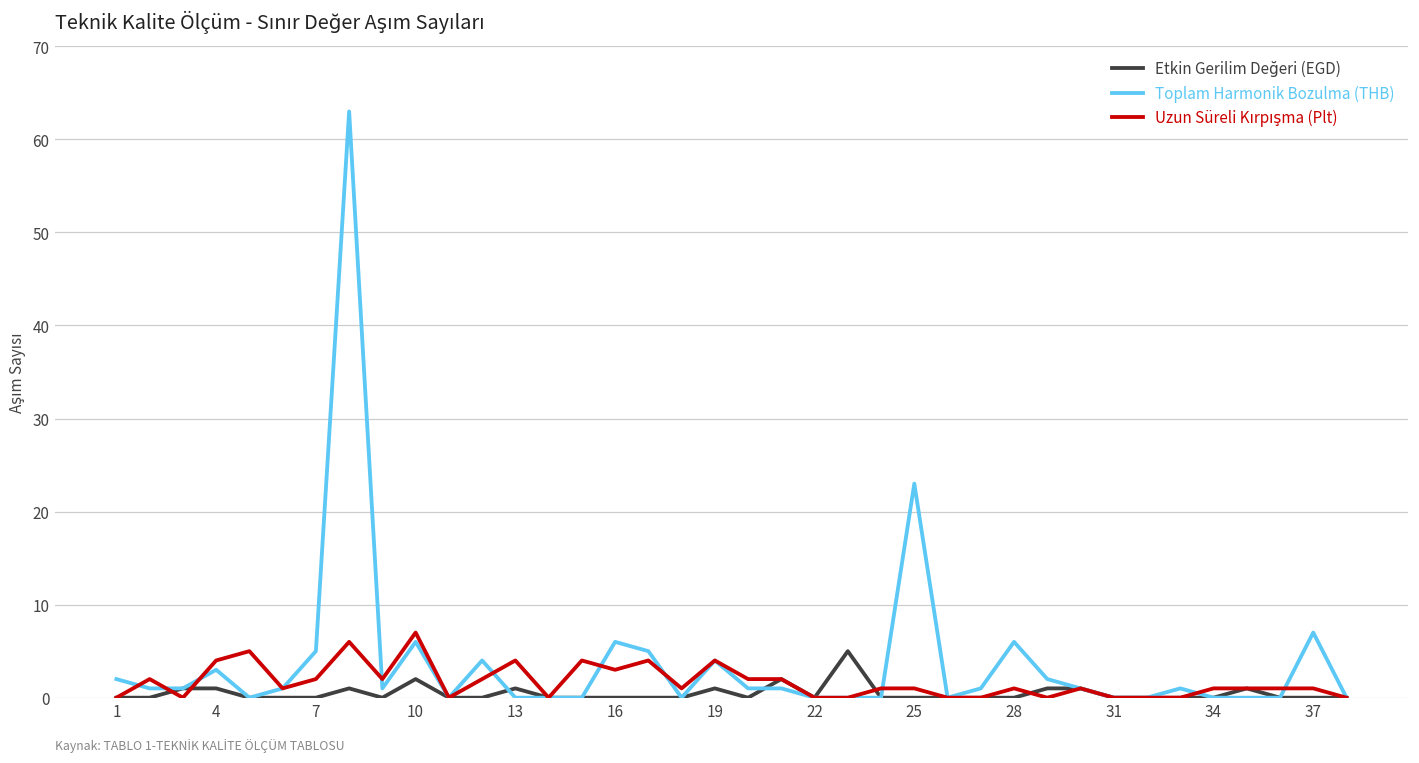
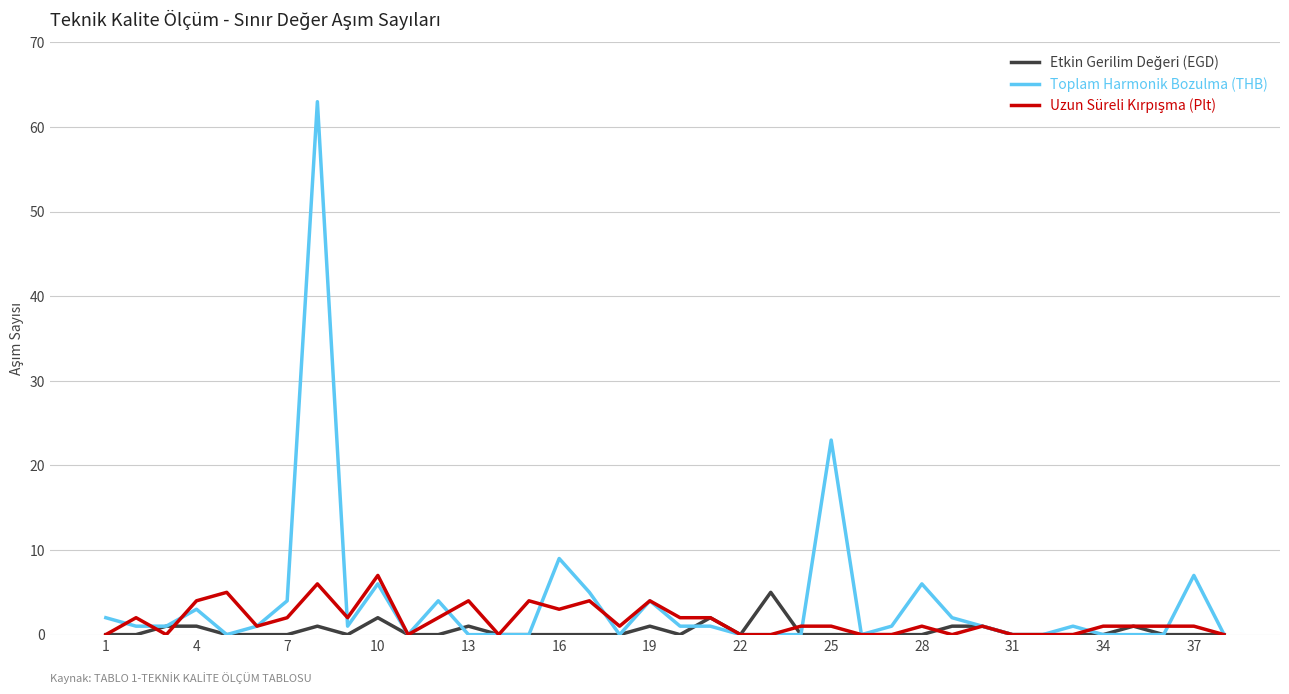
Toplam Harmonik Bozulma (THB), 7: 5 -> 4
Toplam Harmonik Bozulma (THB), 16: 6 -> 9
